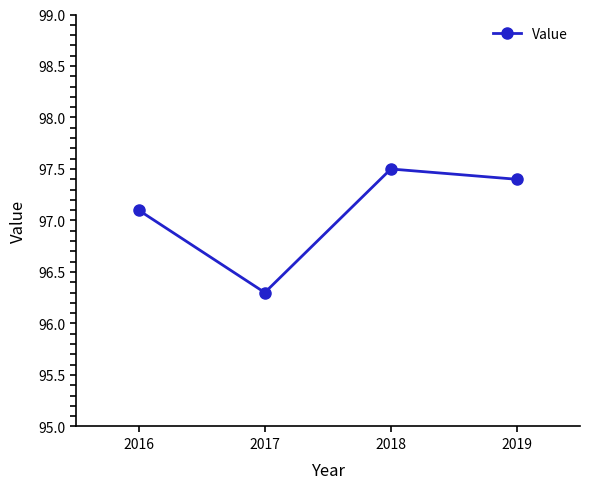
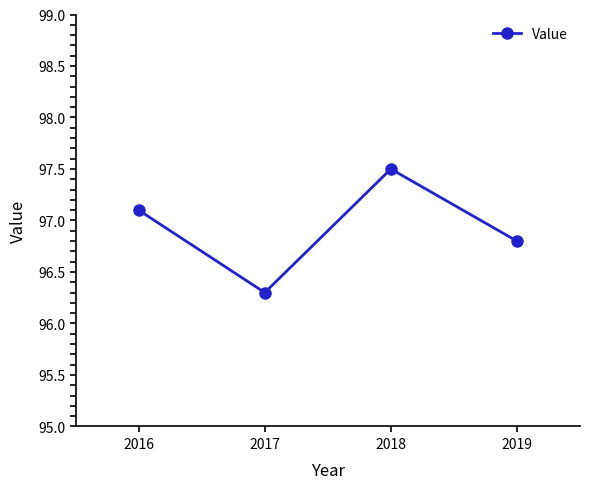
2019: 97.4 -> 96.8
